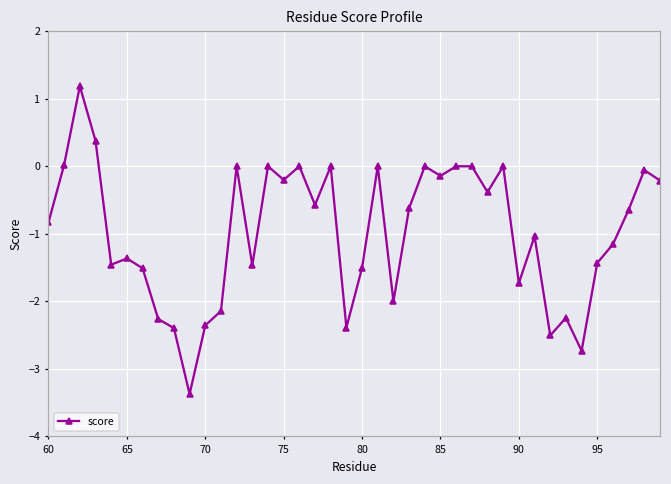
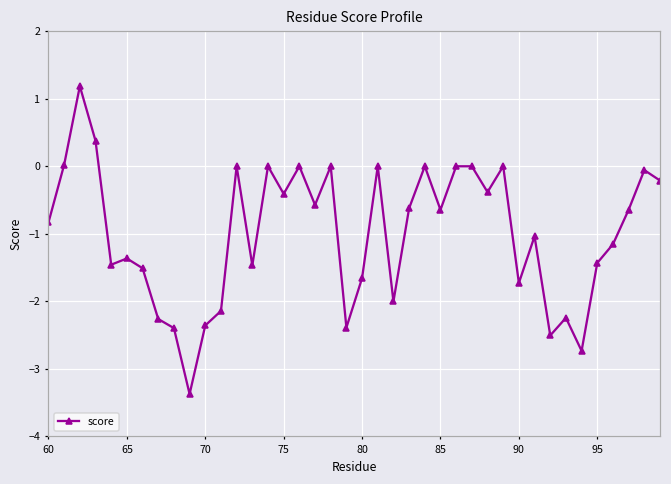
75: -0.2 -> -0.4
80: -1.5 -> -1.7
85: -0.1 -> -0.6
